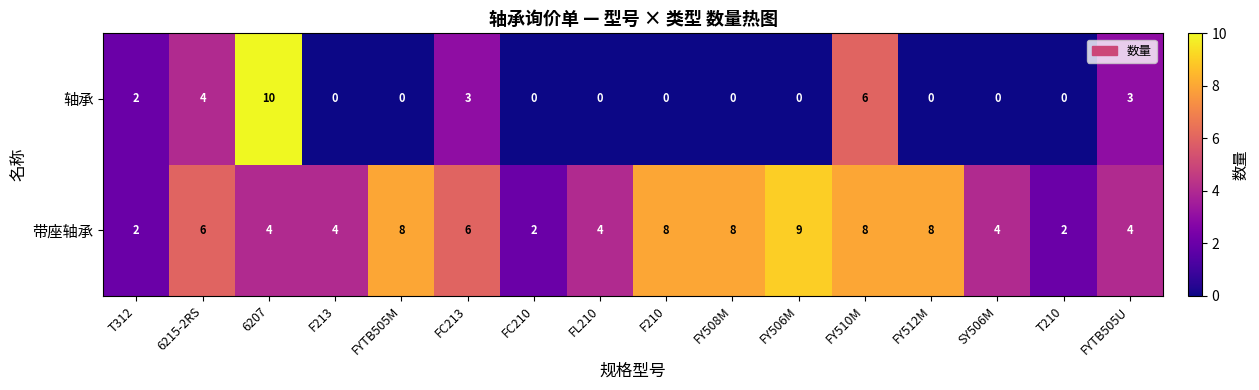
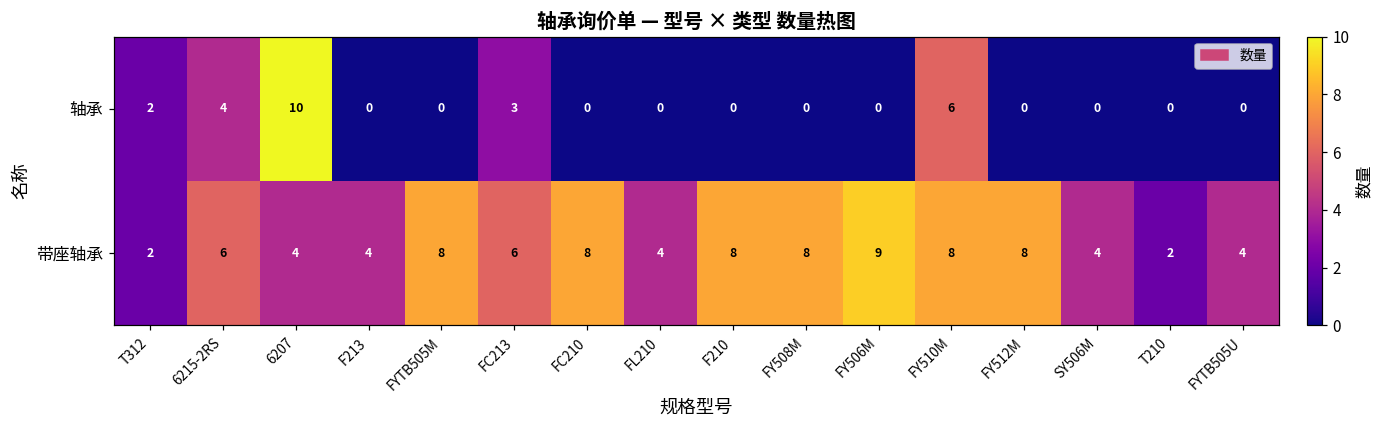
轴承, FYTB505U: 3 -> 0
带座轴承, FC210: 2 -> 8
